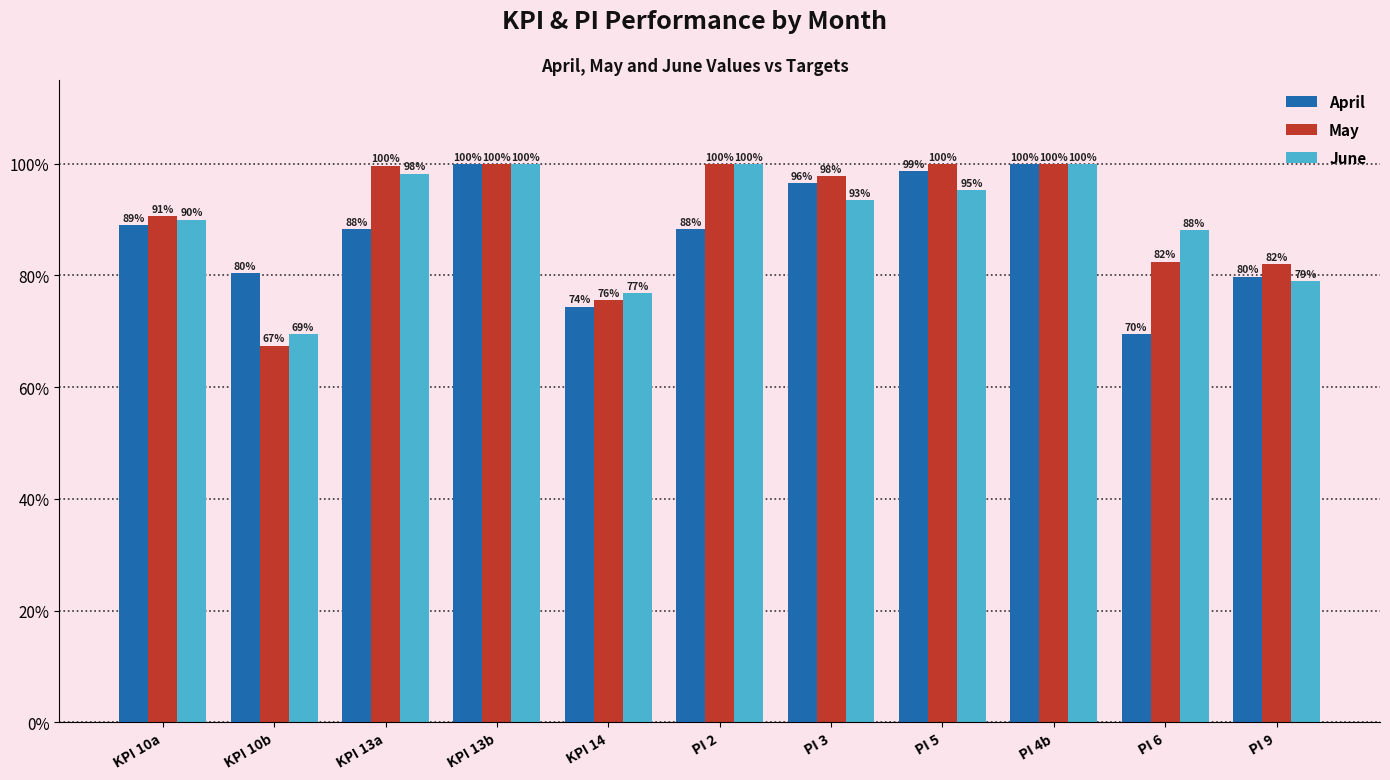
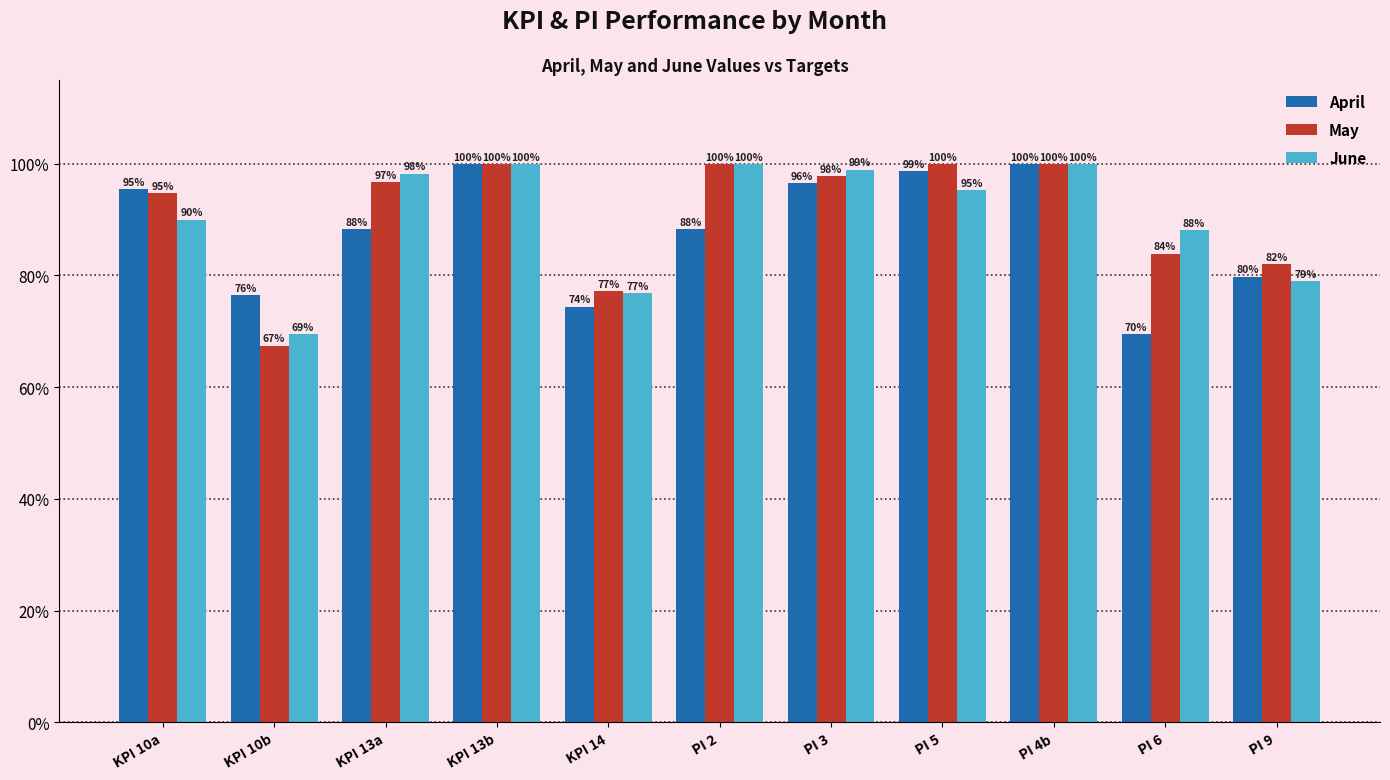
April, KPI 10a: 89% -> 95%
May, KPI 10a: 91% -> 95%
April, KPI 10b: 80% -> 76%
May, KPI 13a: 100% -> 97%
May, KPI 14: 76% -> 77%
June, PI 3: 93% -> 99%
May, PI 6: 82% -> 84%
